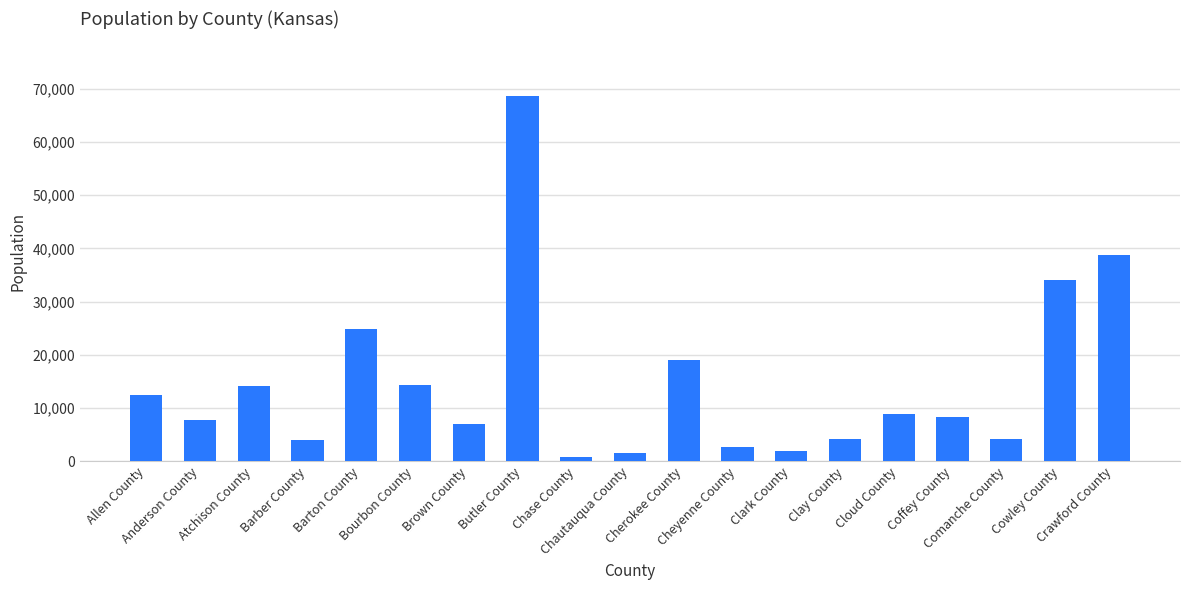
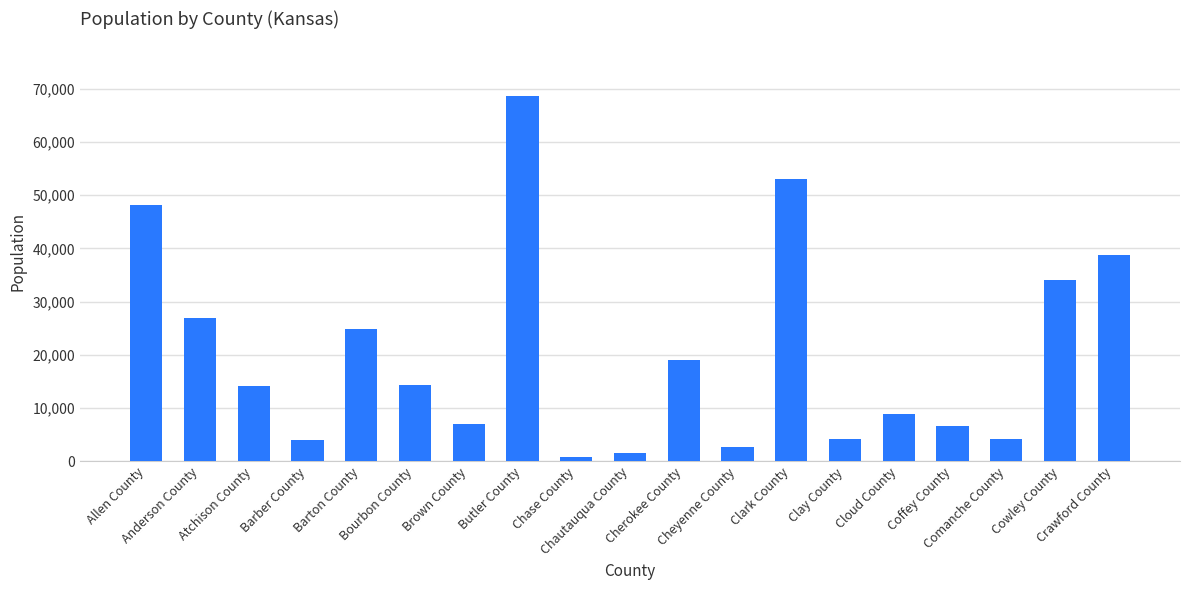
Allen County: 12,000 -> 48,000
Anderson County: 8,000 -> 27,000
Clark County: 2,000 -> 53,000
Coffey County: 8,000 -> 7,000
